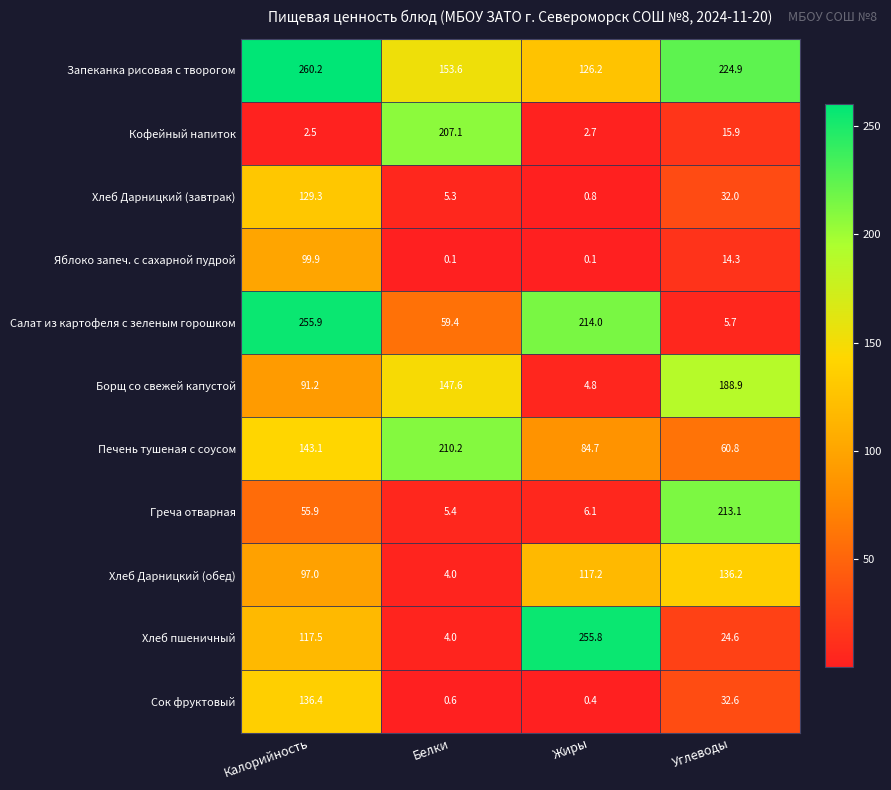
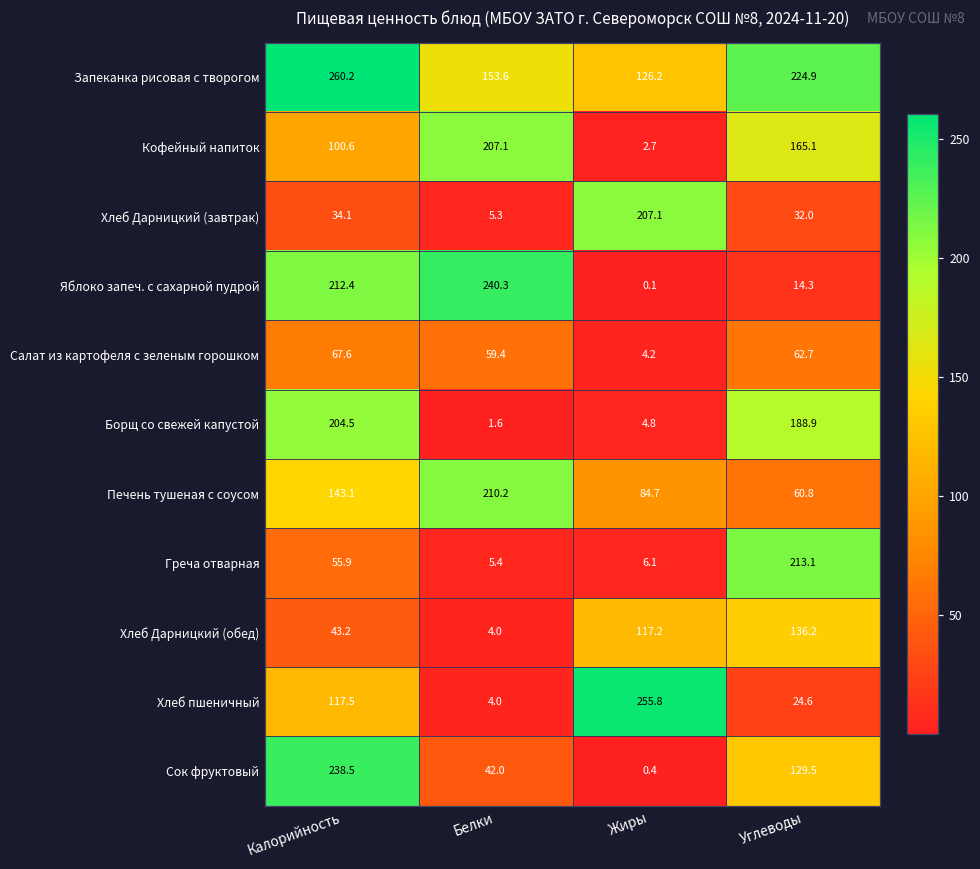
Кофейный напиток, Калорийность: 2.5 -> 100.6
Кофейный напиток, Углеводы: 15.9 -> 165.1
Хлеб Дарницкий (завтрак), Калорийность: 129.3 -> 34.1
Хлеб Дарницкий (завтрак), Жиры: 0.8 -> 207.1
Яблоко запеч. с сахарной пудрой, Калорийность: 99.9 -> 212.4
Яблоко запеч. с сахарной пудрой, Белки: 0.1 -> 240.3
Салат из картофеля с зеленым горошком, Калорийность: 255.9 -> 67.6
Салат из картофеля с зеленым горошком, Жиры: 214.0 -> 4.2
Салат из картофеля с зеленым горошком, Углеводы: 5.7 -> 62.7
Борщ со свежей капустой, Калорийность: 91.2 -> 204.5
Борщ со свежей капустой, Белки: 147.6 -> 1.6
Хлеб Дарницкий (обед), Калорийность: 97.0 -> 43.2
Сок фруктовый, Калорийность: 136.4 -> 238.5
Сок фруктовый, Белки: 0.6 -> 42.0
Сок фруктовый, Углеводы: 32.6 -> 129.5
